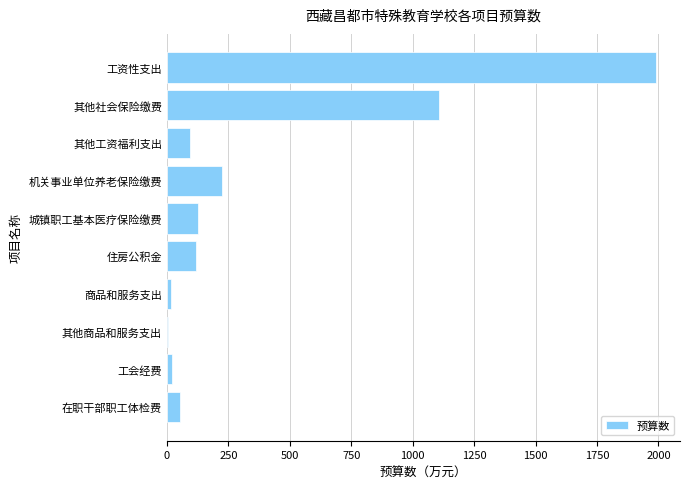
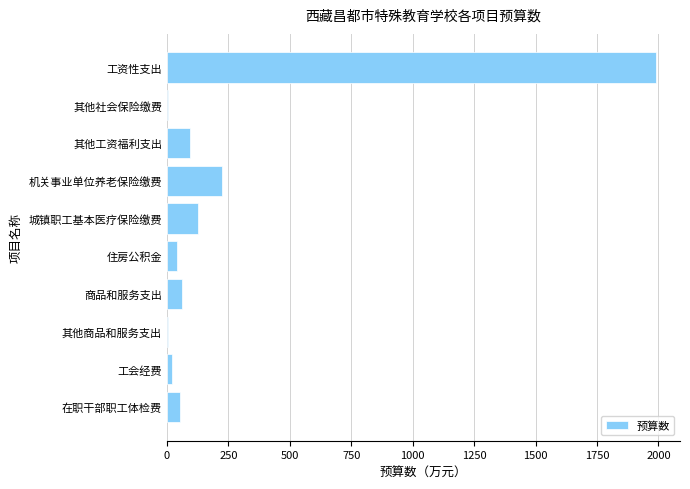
其他社会保险缴费: 1110 -> 10
住房公积金: 120 -> 40
商品和服务支出: 20 -> 60
